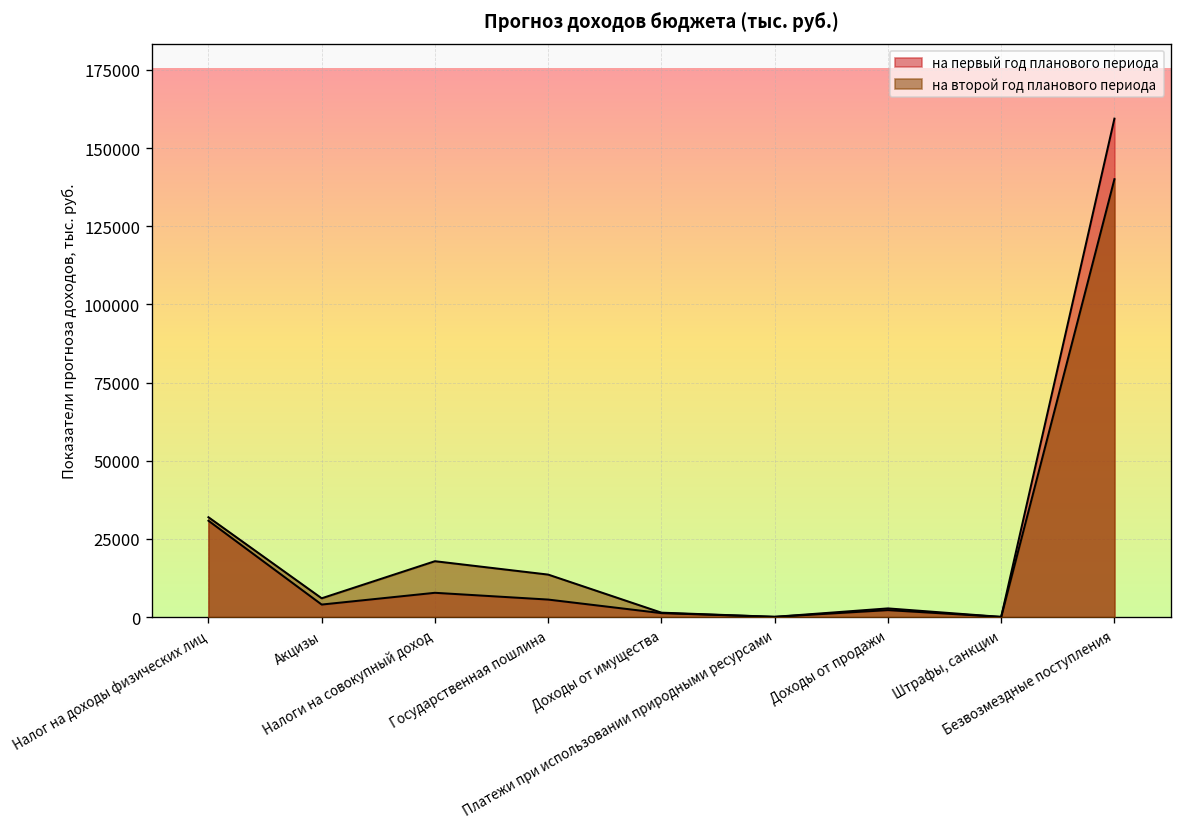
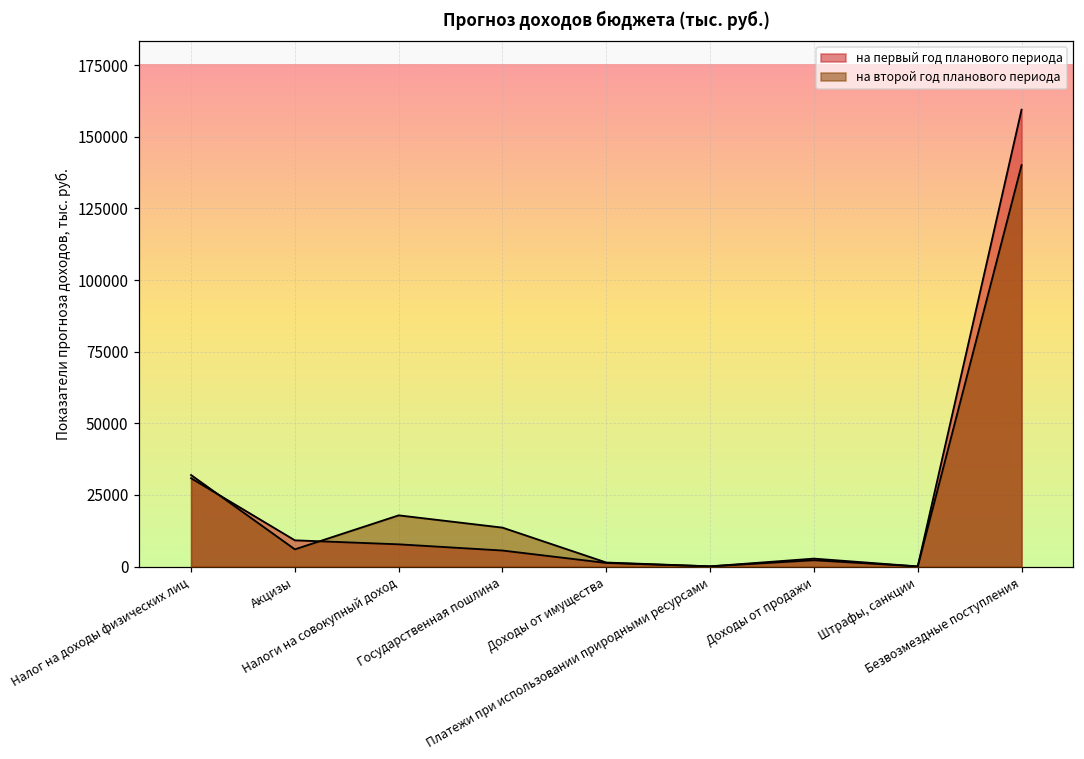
на первый год планового периода, Акцизы: 4000 -> 9000
